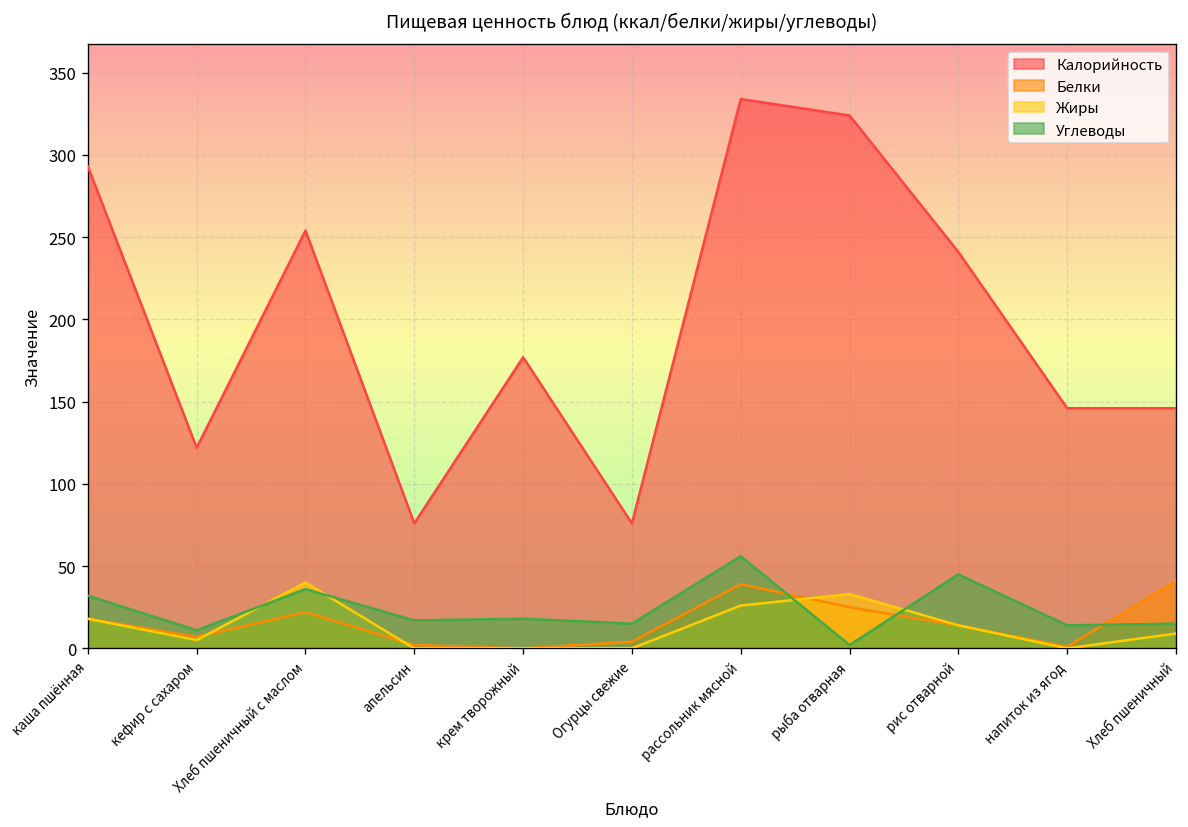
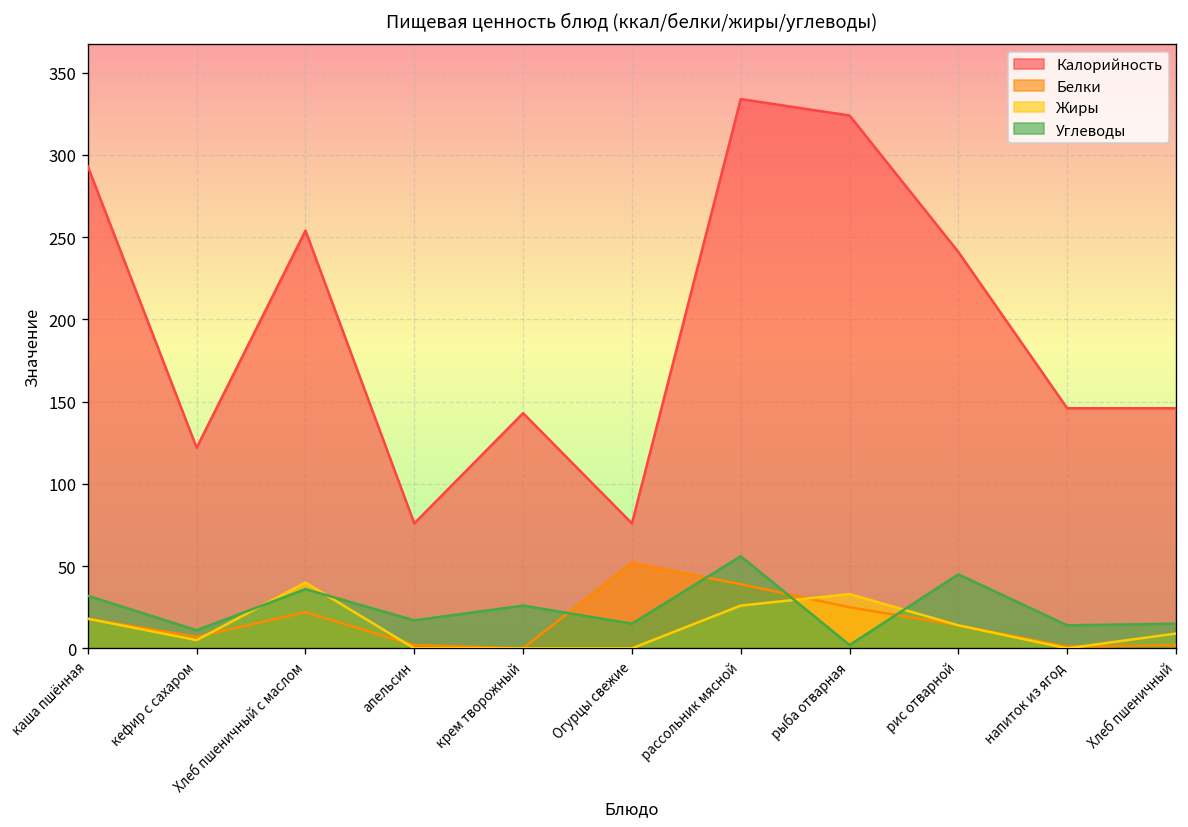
Калорийность, крем творожный: 177 -> 143
Углеводы, крем творожный: 18 -> 26
Белки, Огурцы свежие: 4 -> 52
Белки, Хлеб пшеничный: 41 -> 2
